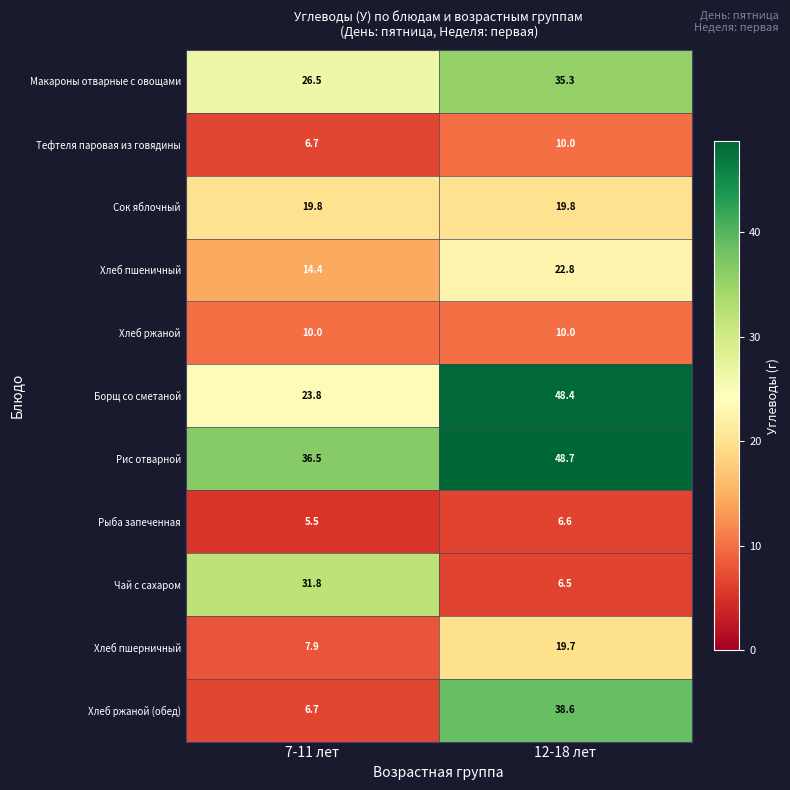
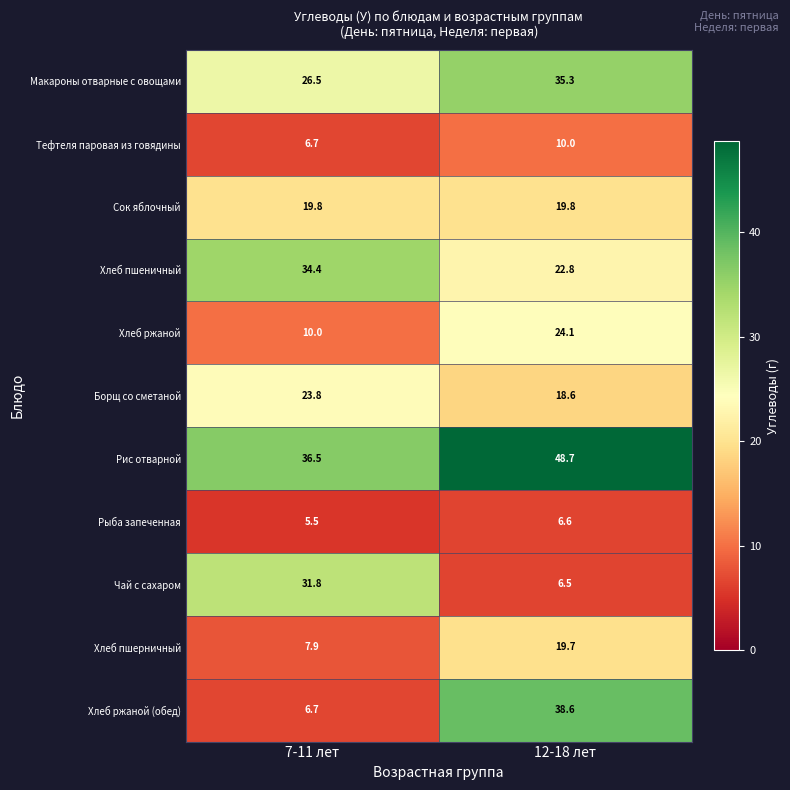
Хлеб пшеничный, 7-11 лет: 14.4 -> 34.4
Хлеб ржаной, 12-18 лет: 10.0 -> 24.1
Борщ со сметаной, 12-18 лет: 48.4 -> 18.6
